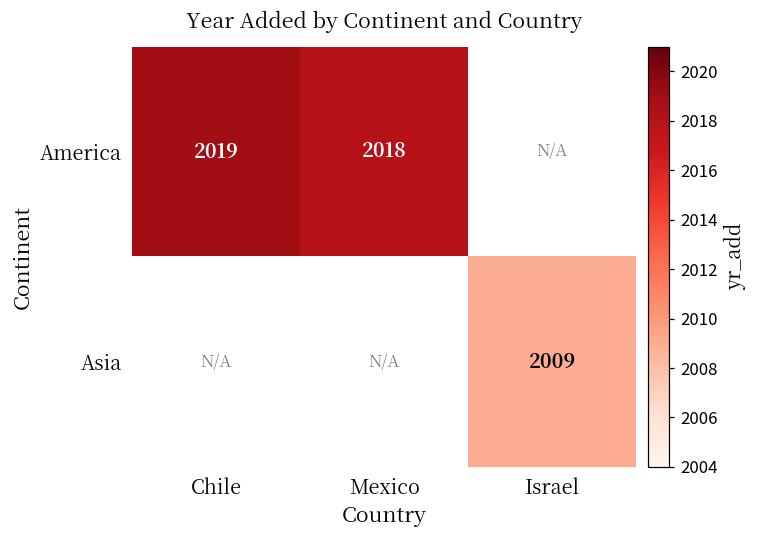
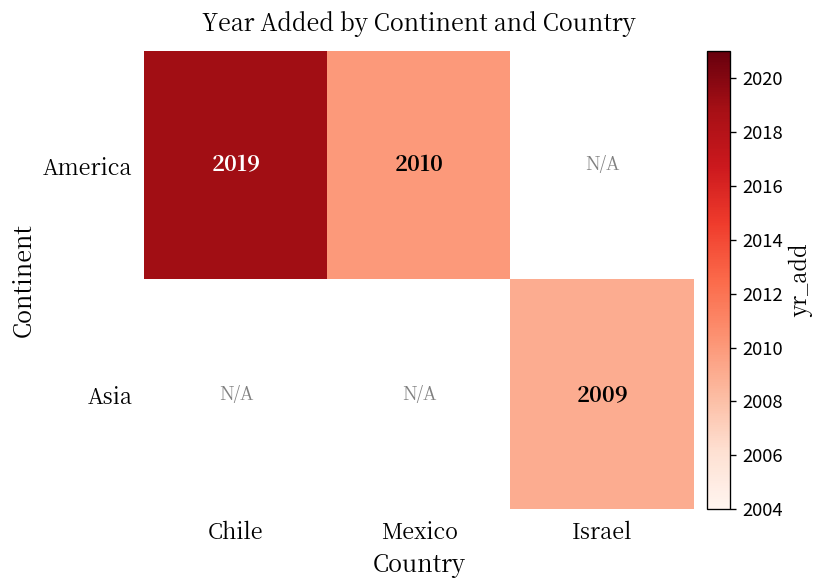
America, Mexico: 2018 -> 2010
